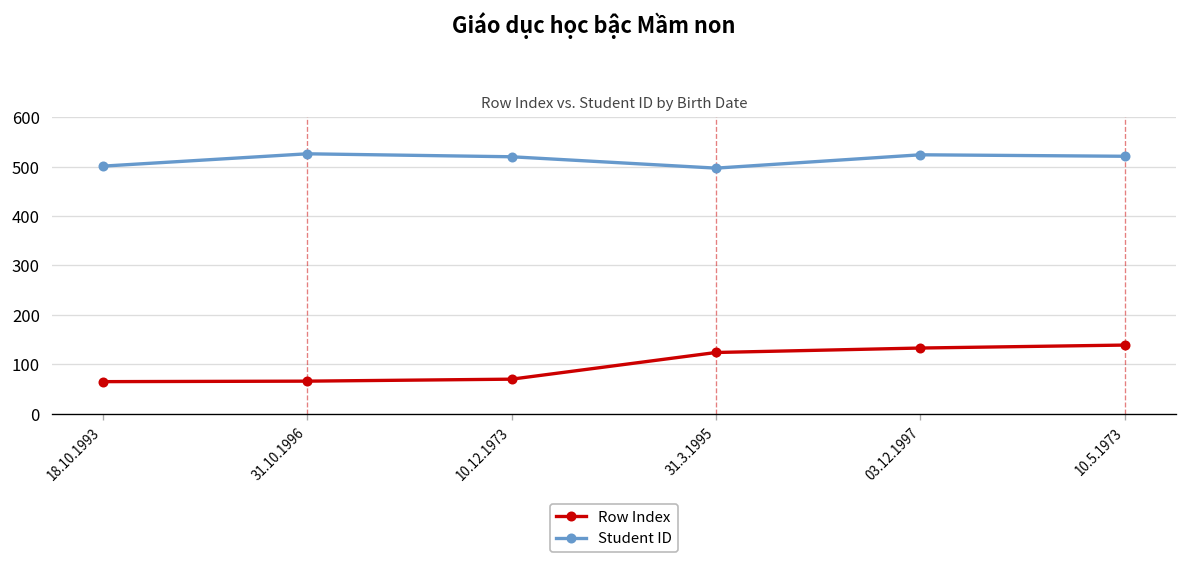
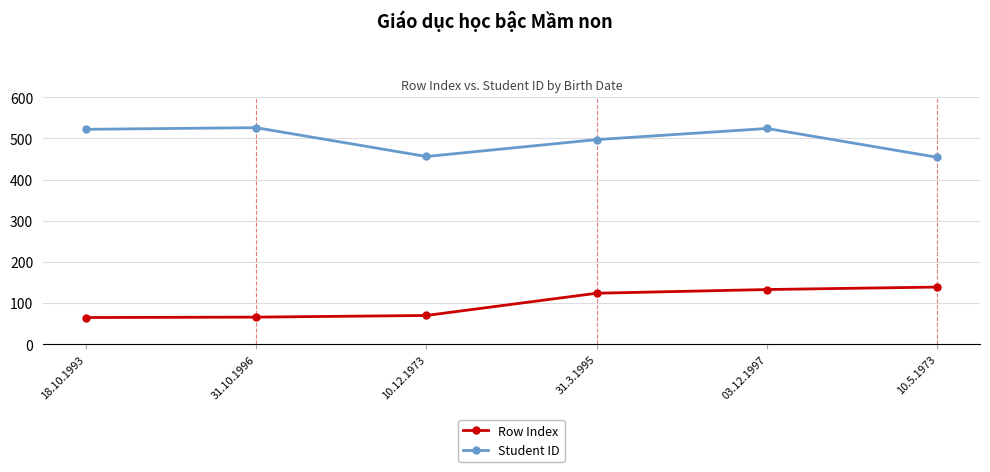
Student ID, 18.10.1993: 500 -> 520
Student ID, 10.12.1973: 520 -> 460
Student ID, 10.5.1973: 520 -> 450
